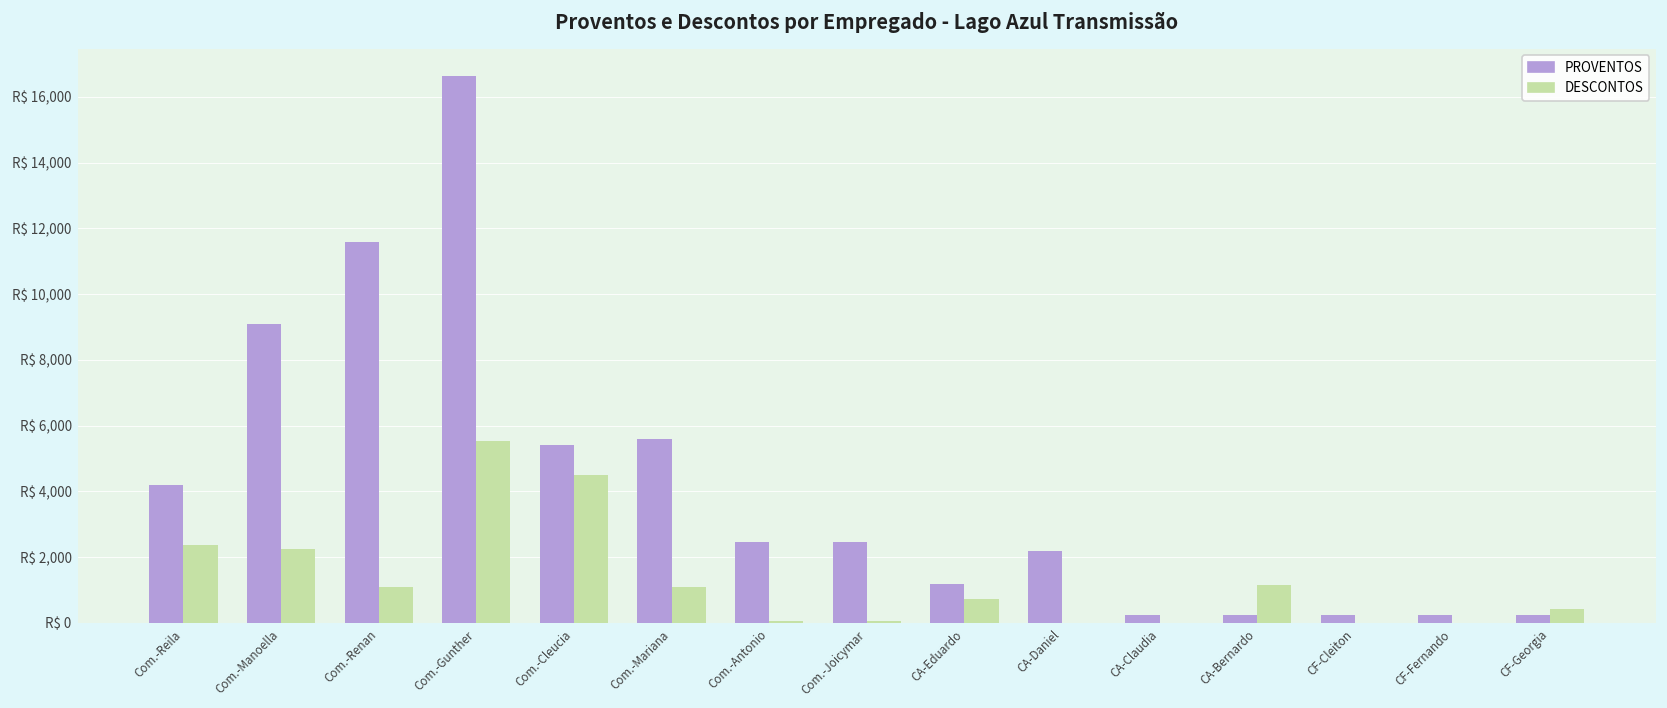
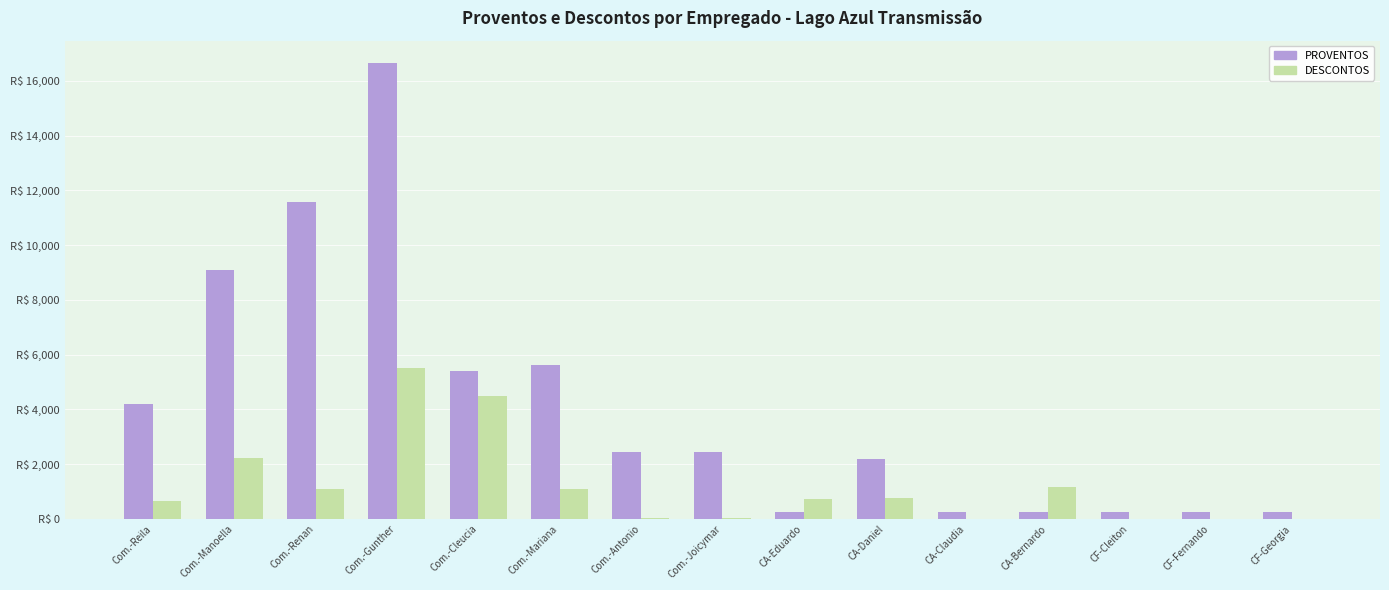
DESCONTOS, Com.-Reila: R$ 2,400 -> R$ 600
PROVENTOS, CA-Eduardo: R$ 1,200 -> R$ 200
DESCONTOS, CA-Daniel: R$ 0 -> R$ 800
DESCONTOS, CF-Georgia: R$ 400 -> R$ 0
